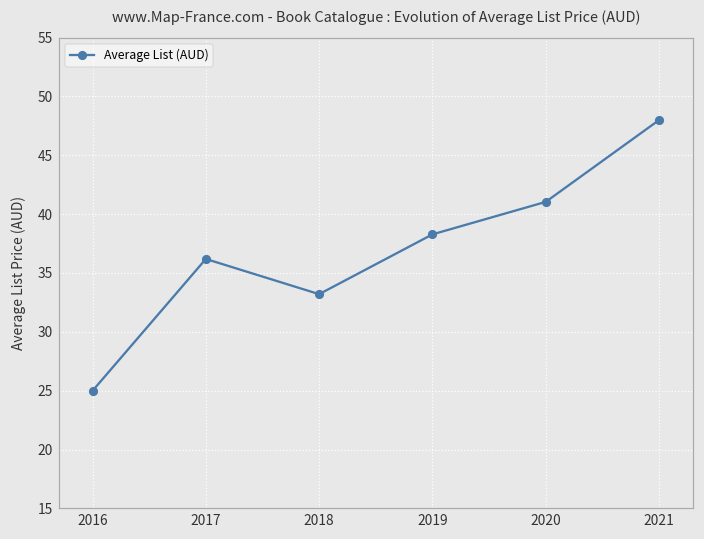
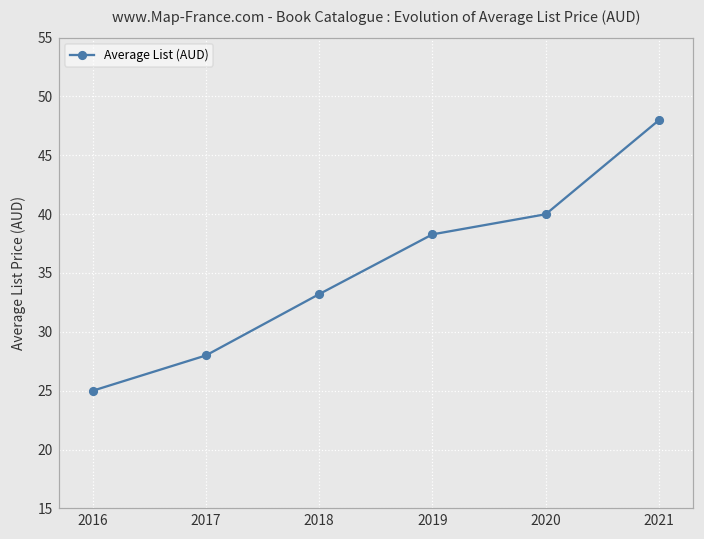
2017: 36.2 -> 28.0
2020: 41.0 -> 40.0
